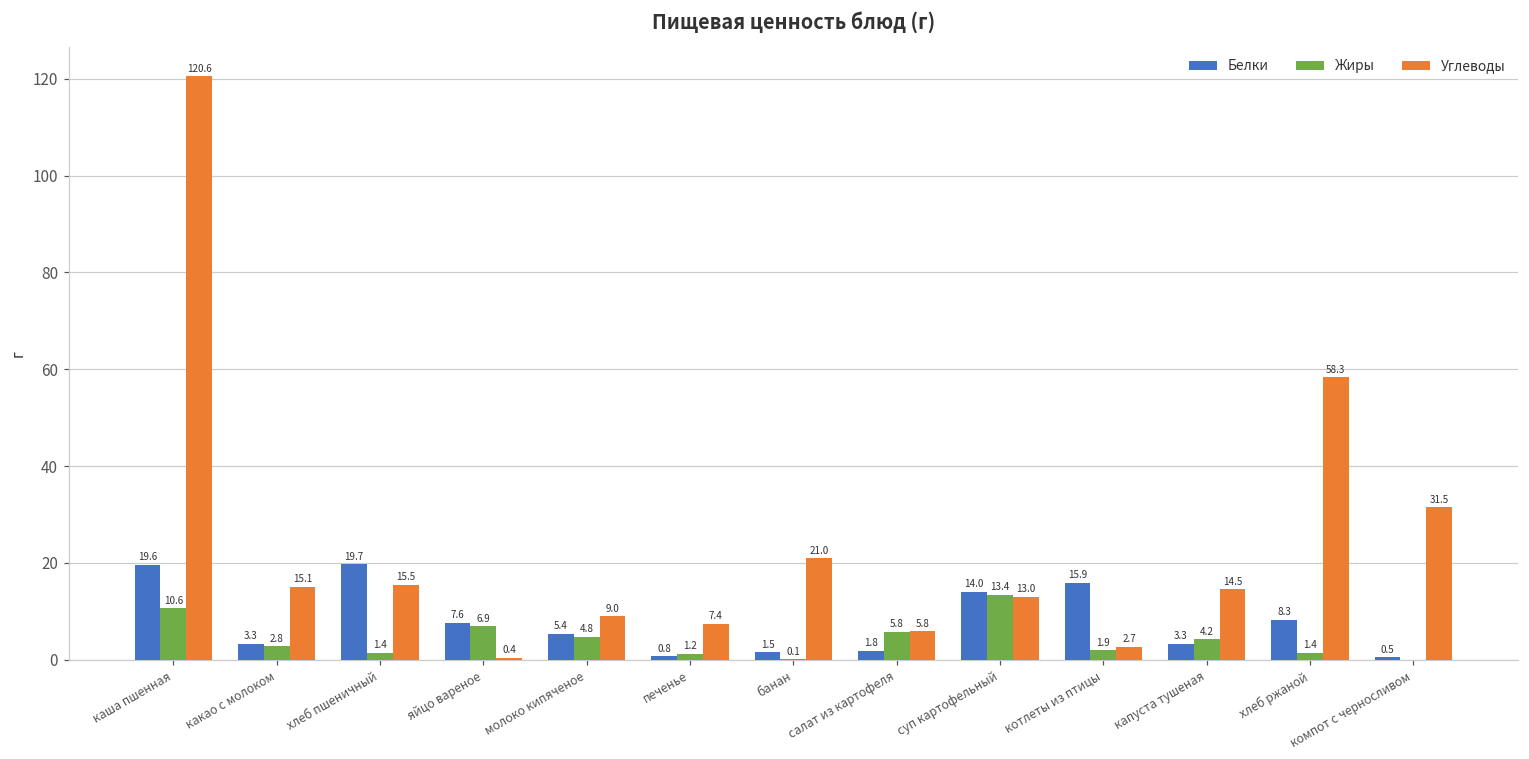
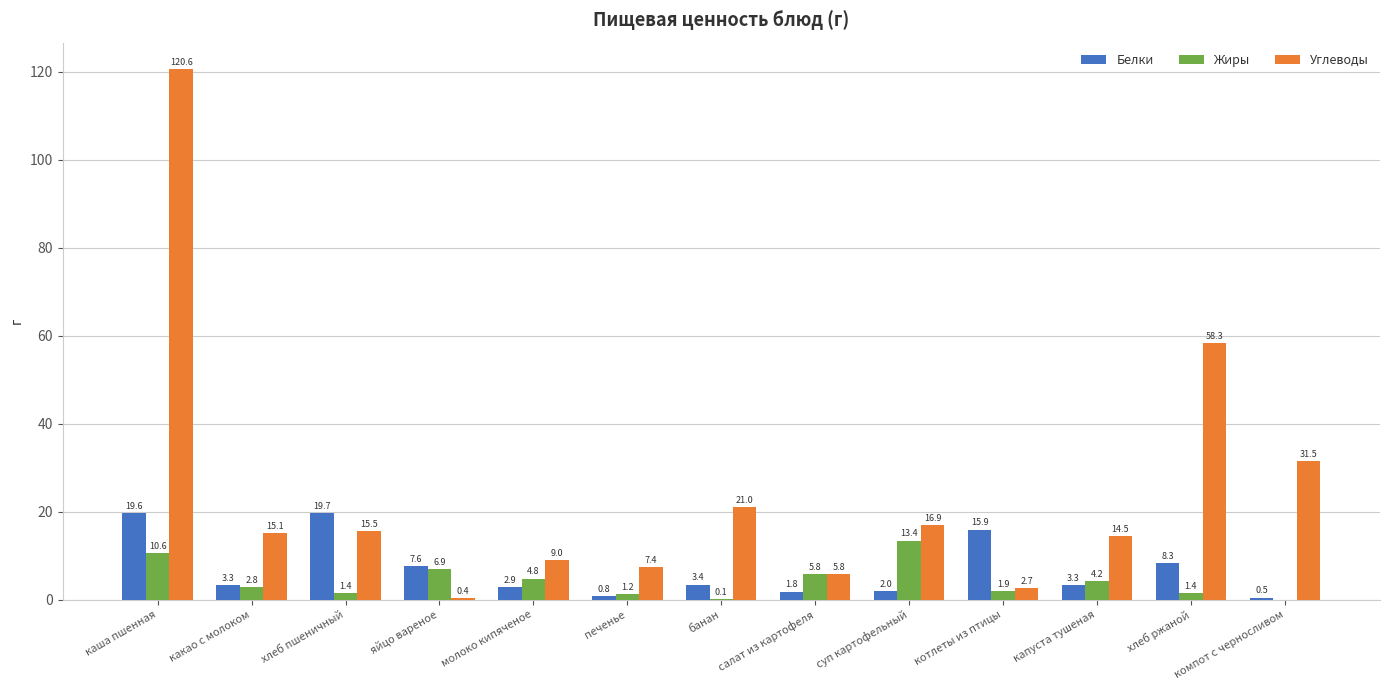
Белки, молоко кипяченое: 5.4 -> 2.9
Белки, банан: 1.5 -> 3.4
Белки, суп картофельный: 14.0 -> 2.0
Углеводы, суп картофельный: 13.0 -> 16.9
